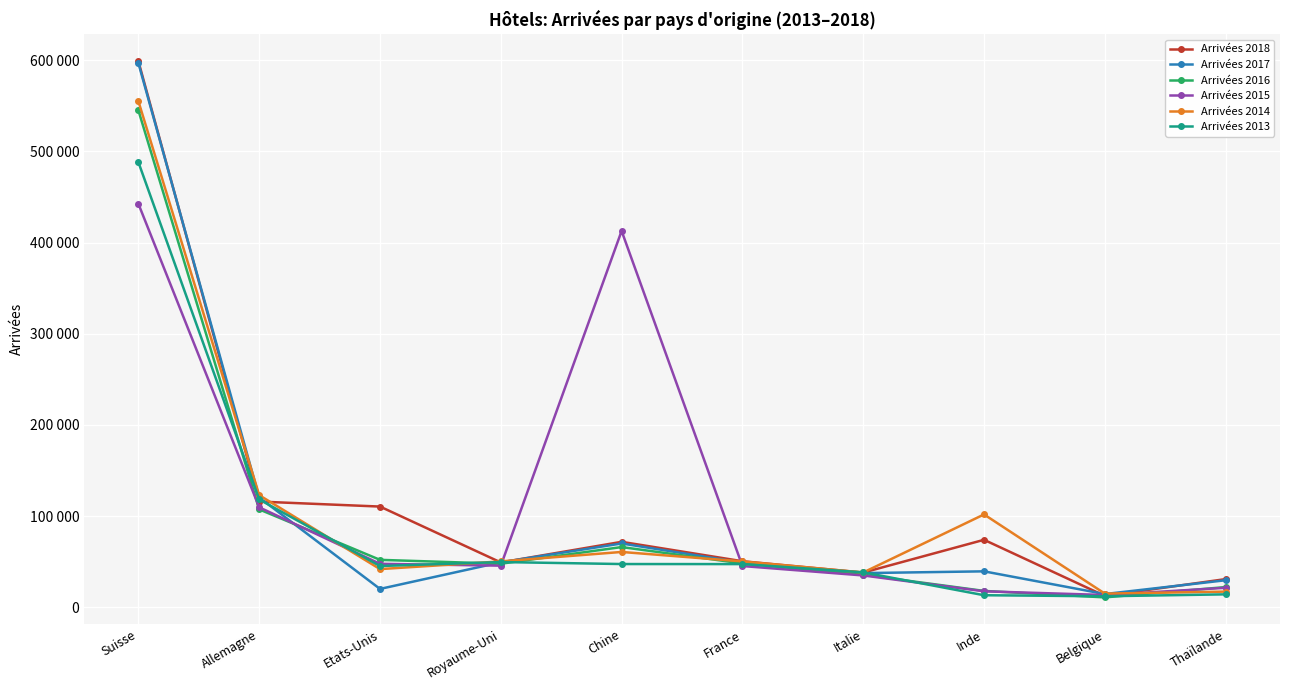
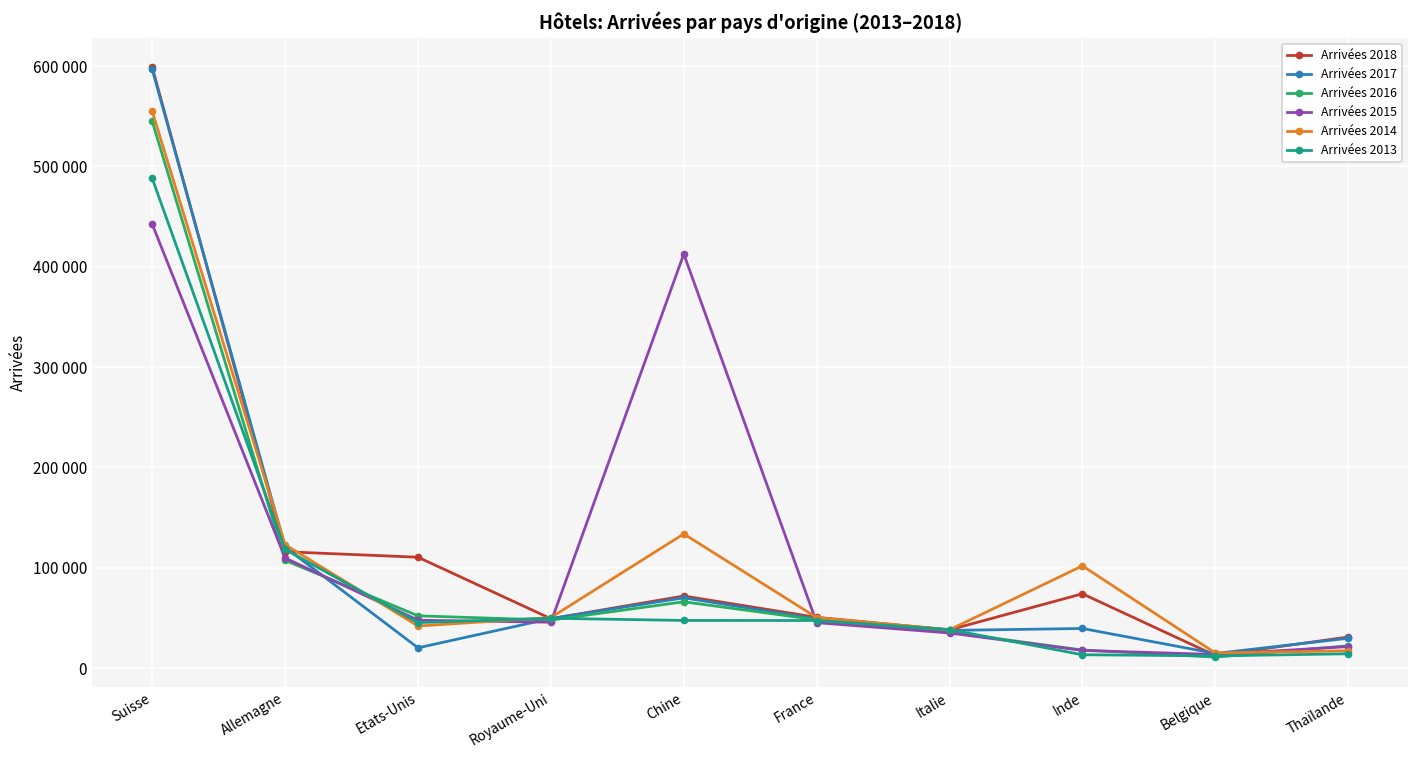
Arrivées 2014, Chine: 60000 -> 130000
